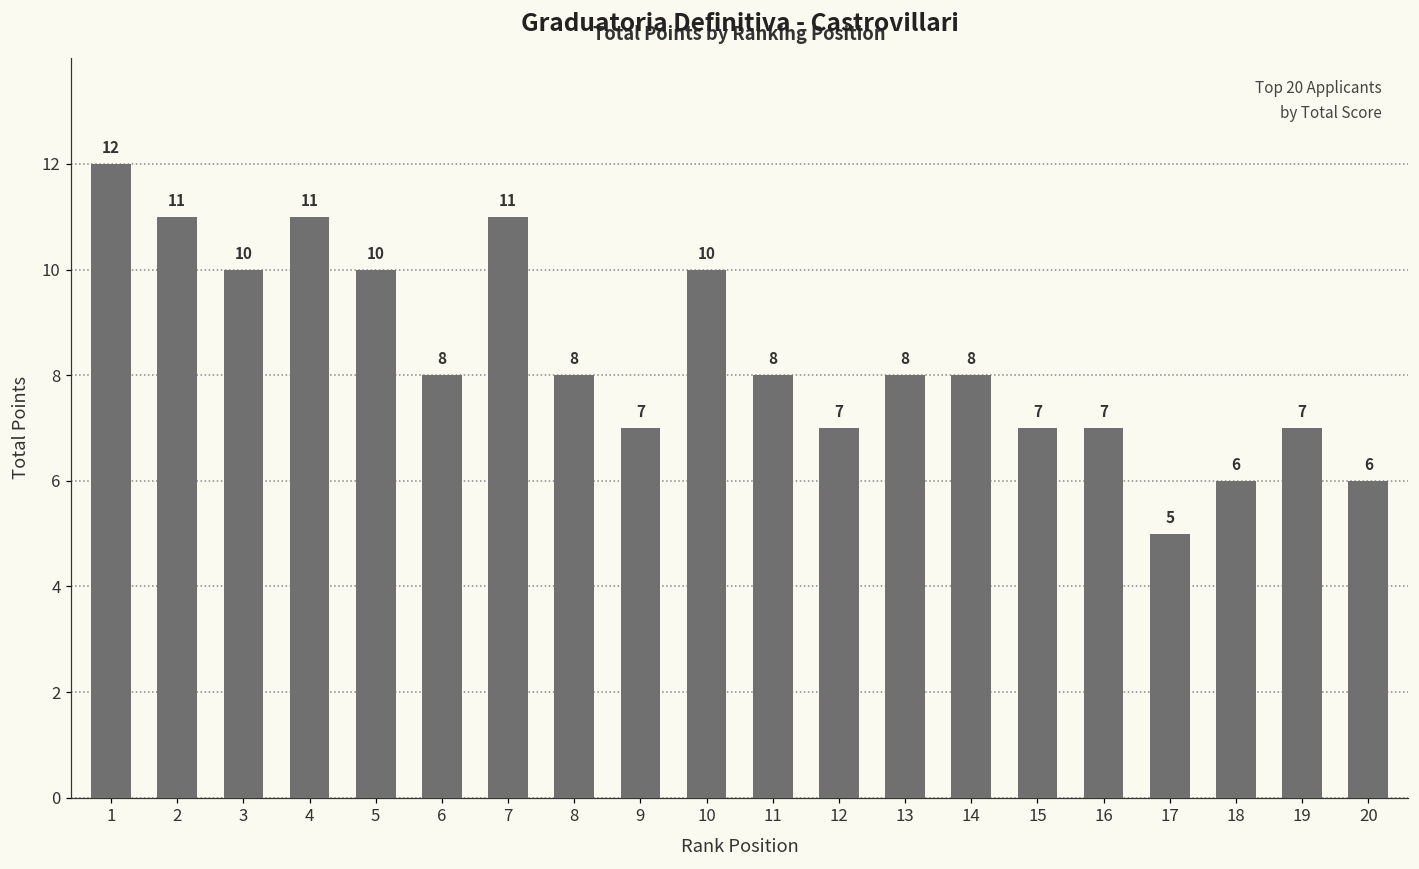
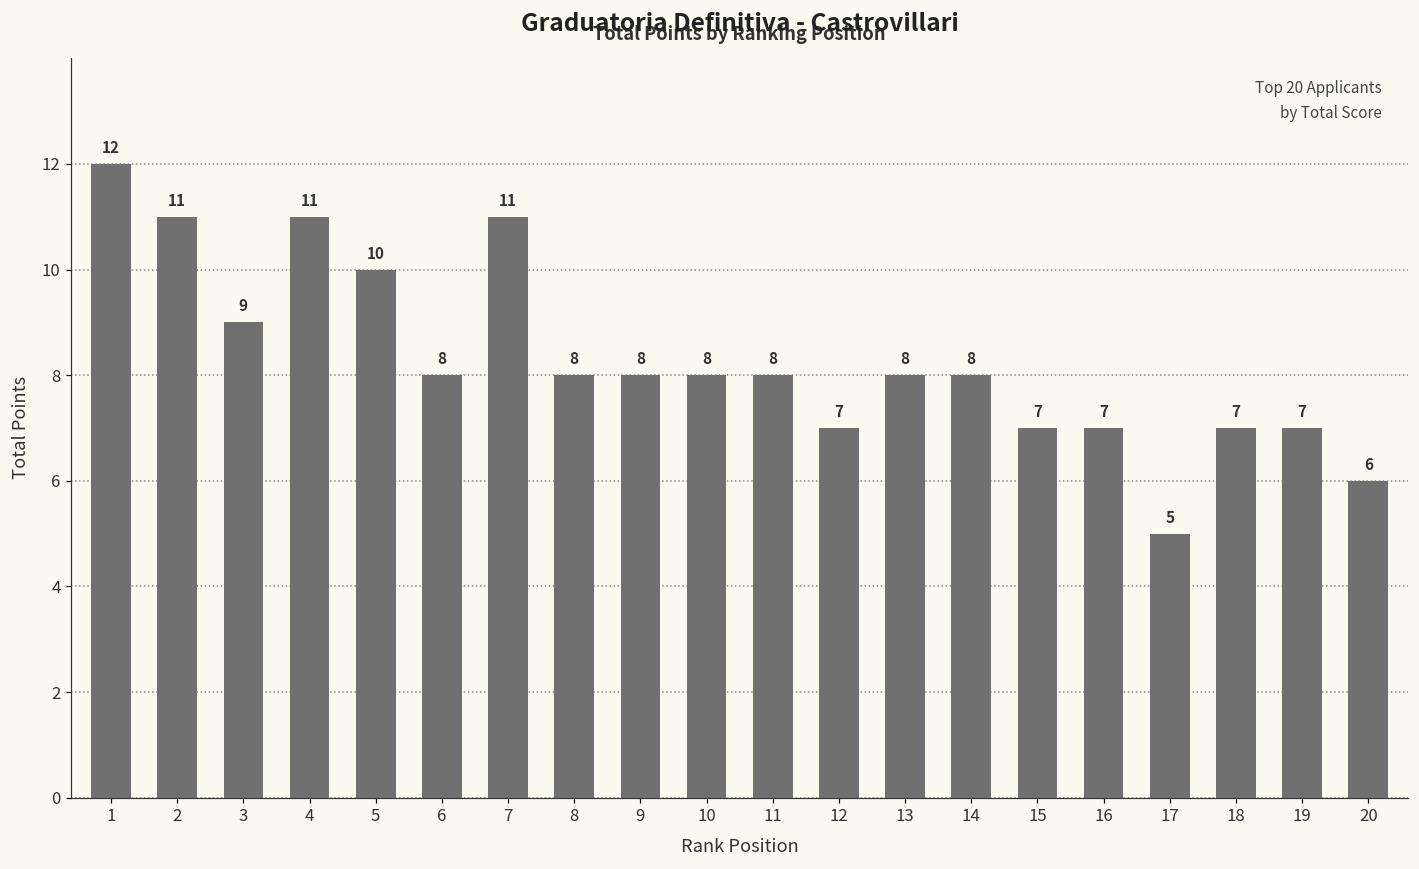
3: 10 -> 9
9: 7 -> 8
10: 10 -> 8
18: 6 -> 7
